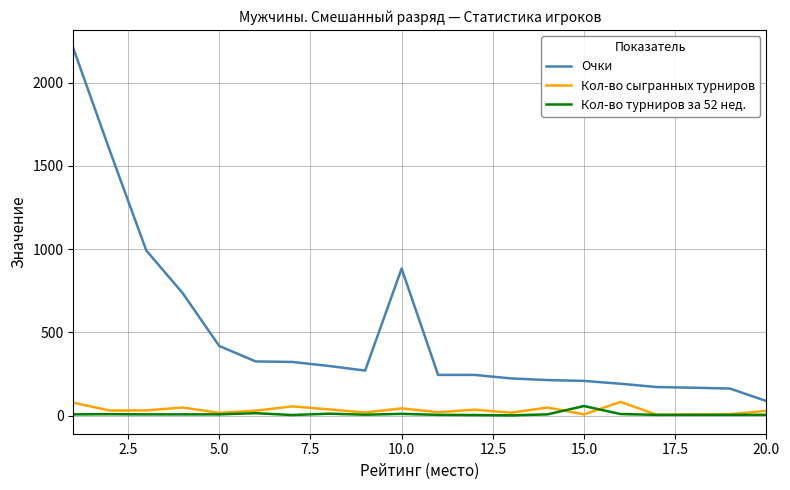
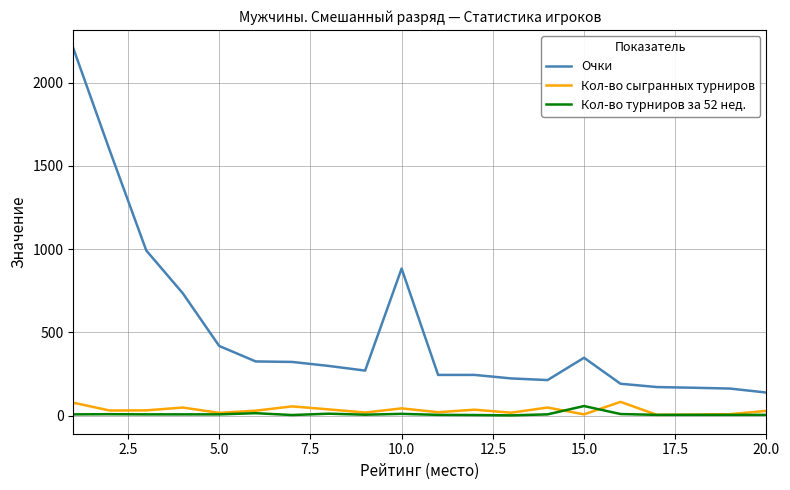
Очки, 15.0: 210 -> 350
Очки, 20.0: 90 -> 140
